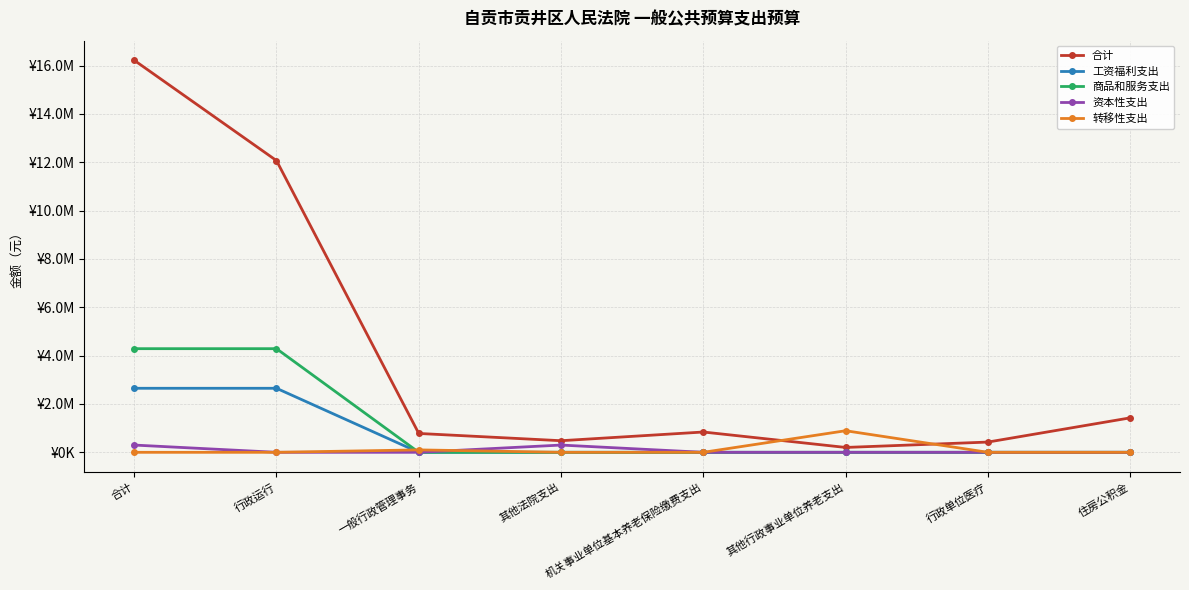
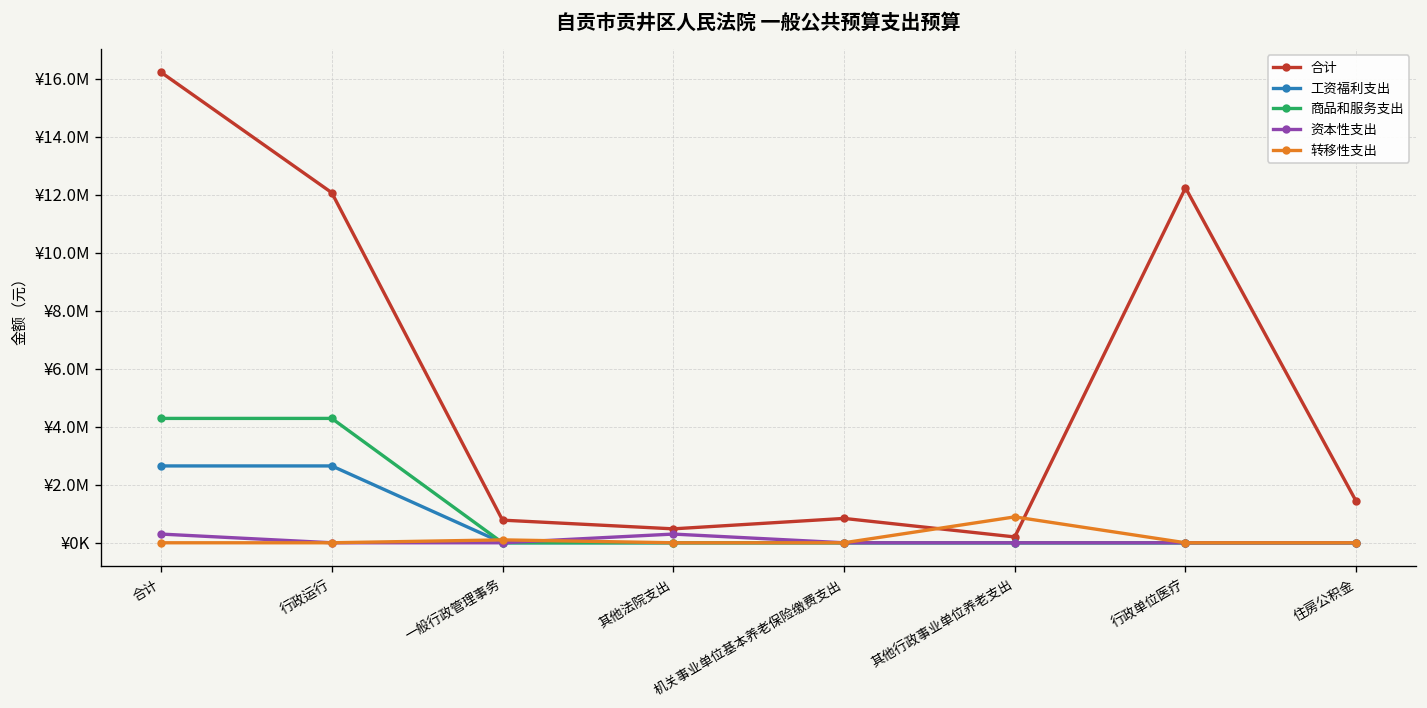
合计, 行政单位医疗: ¥400000 -> ¥12200000
